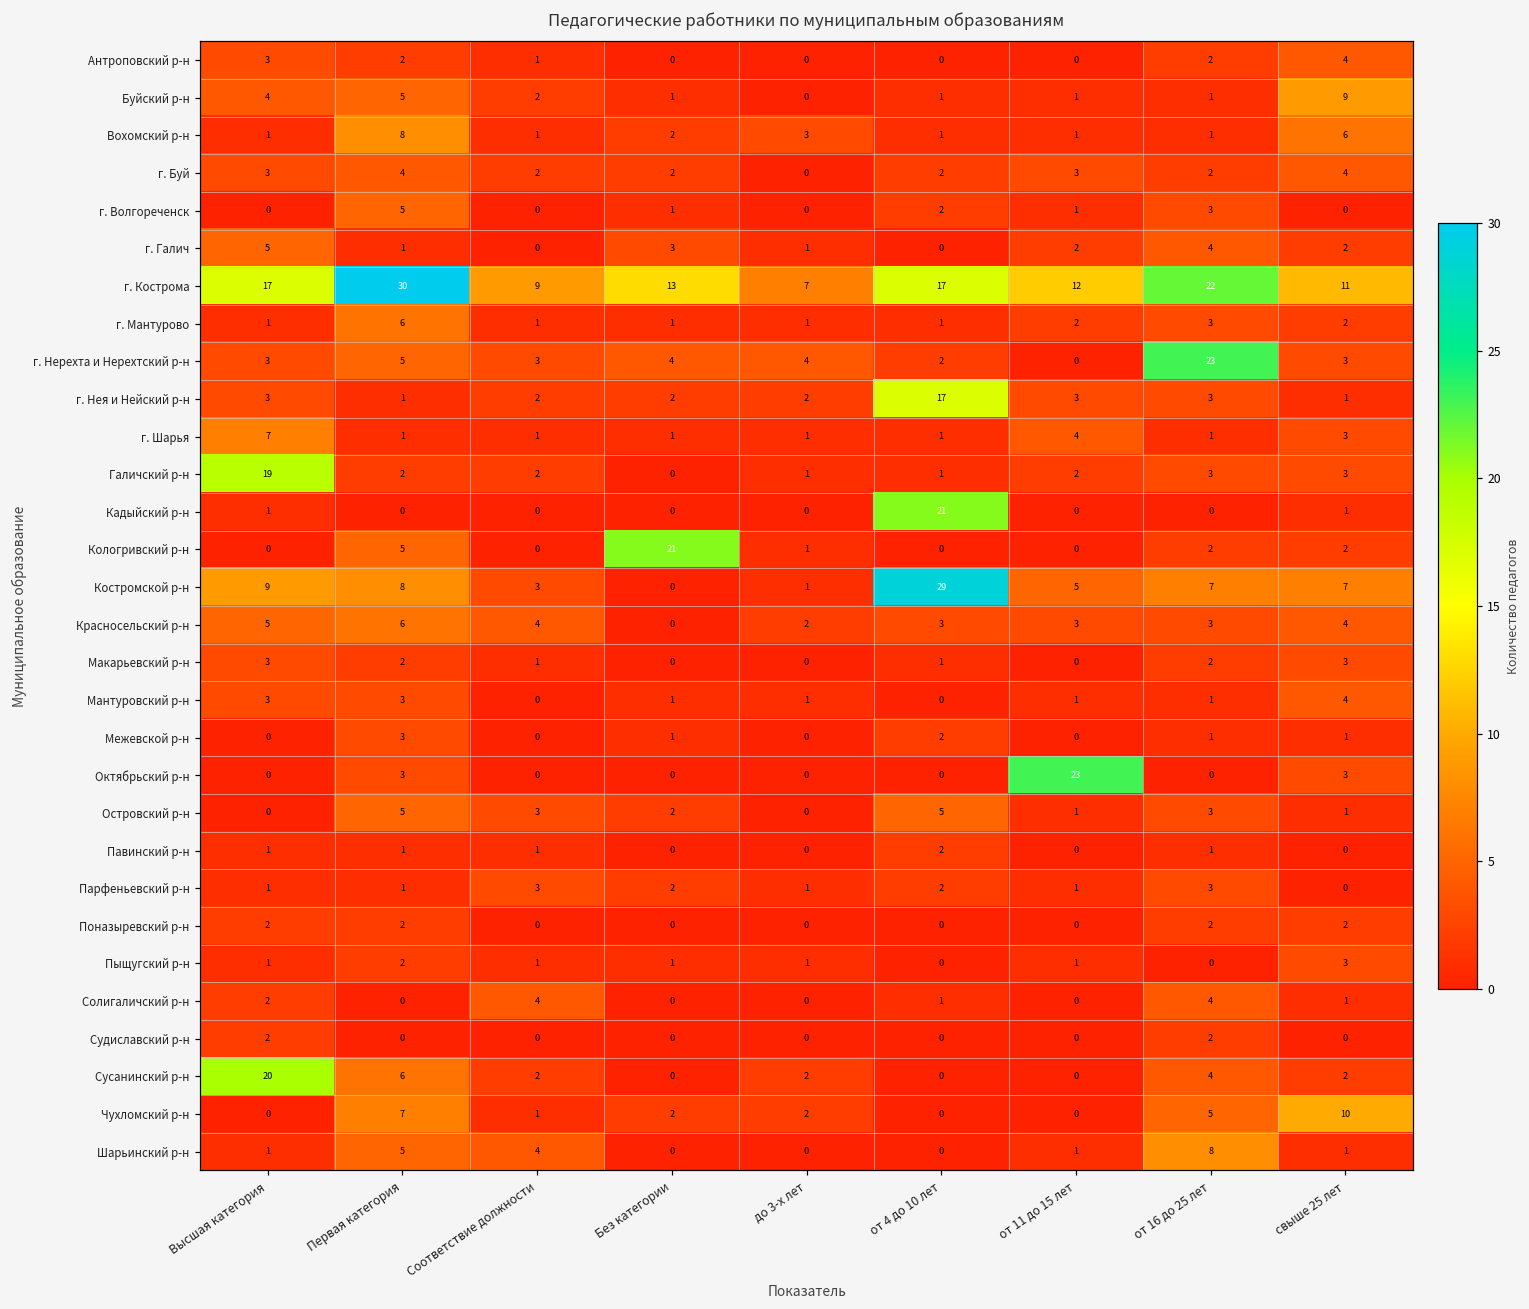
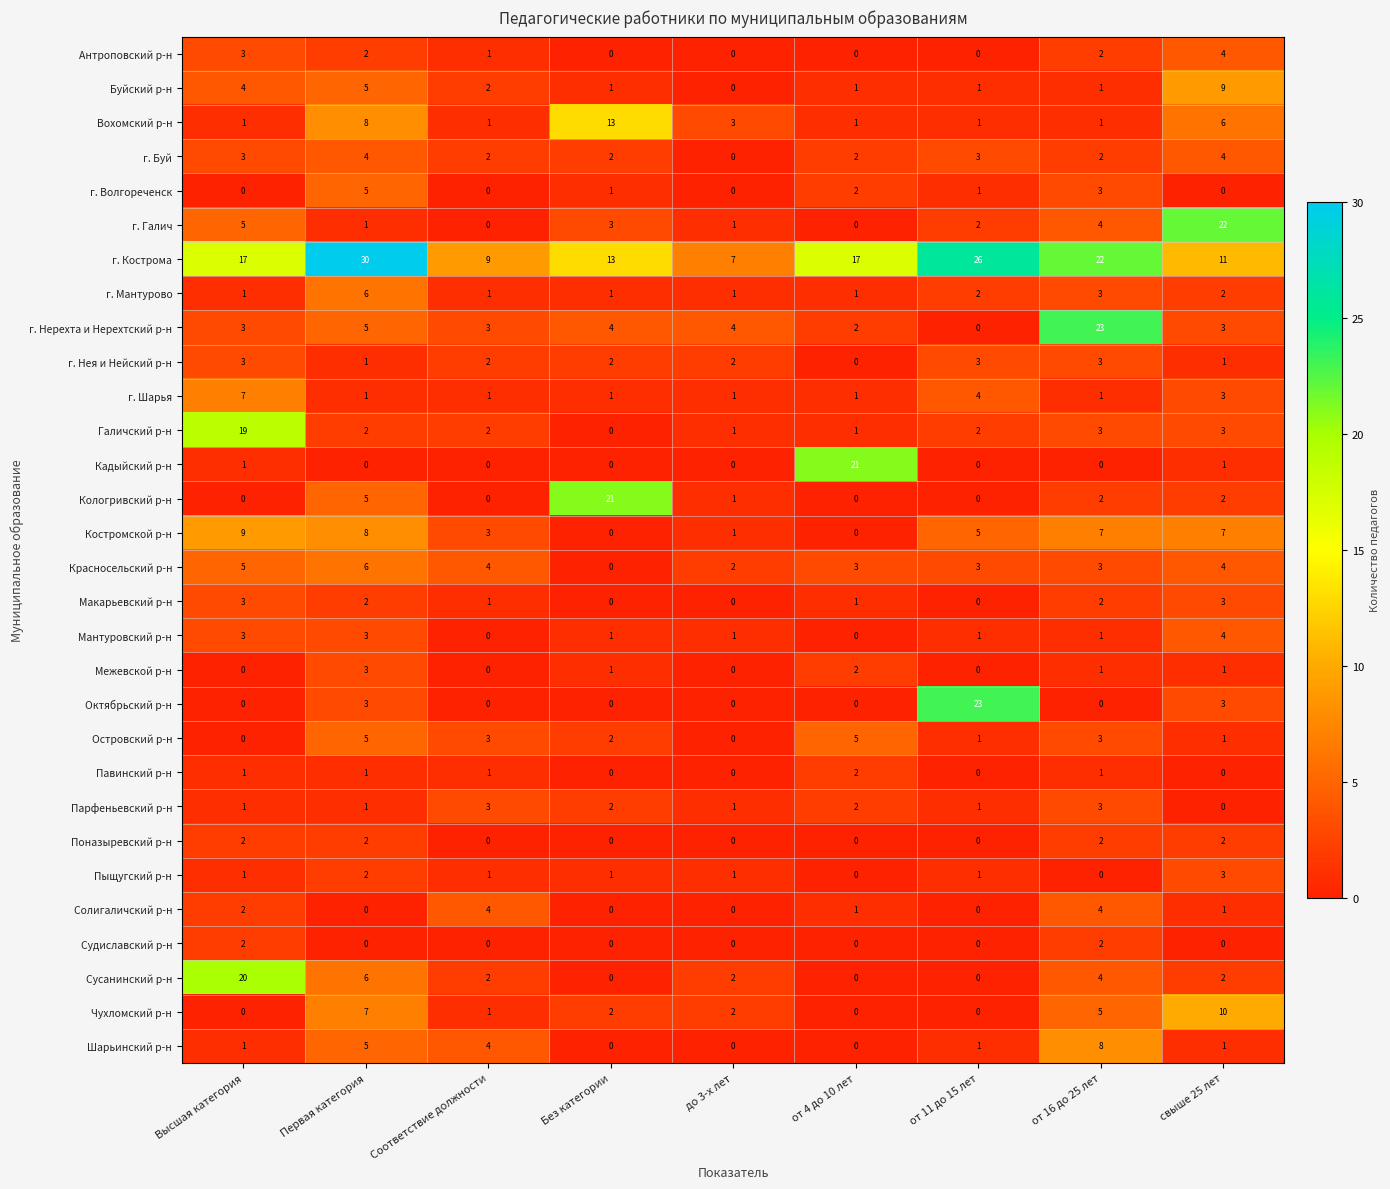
Вохомский р-н, Без категории: 2 -> 13
г. Галич, свыше 25 лет: 2 -> 22
г. Кострома, от 11 до 15 лет: 12 -> 26
г. Нея и Нейский р-н, от 4 до 10 лет: 17 -> 0
Костромской р-н, от 4 до 10 лет: 29 -> 0
